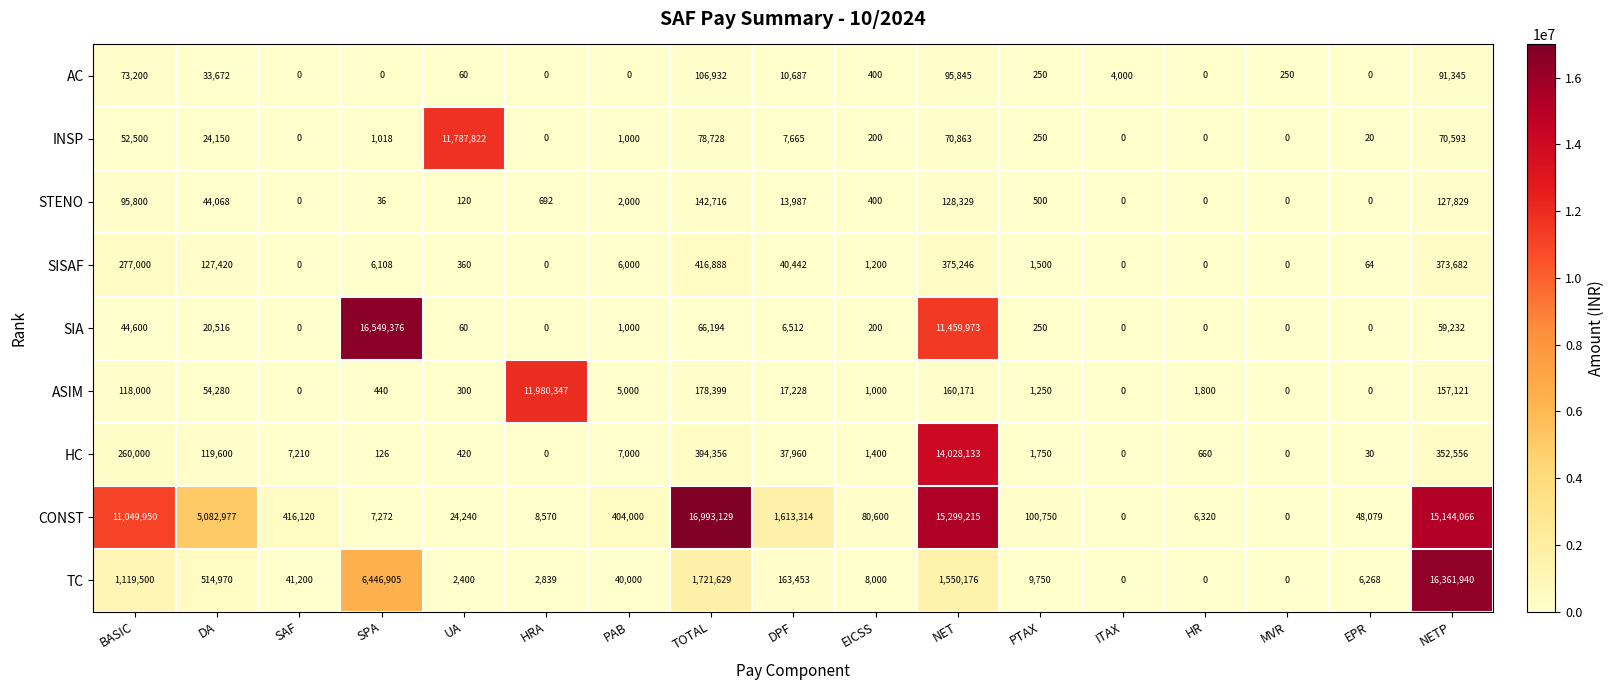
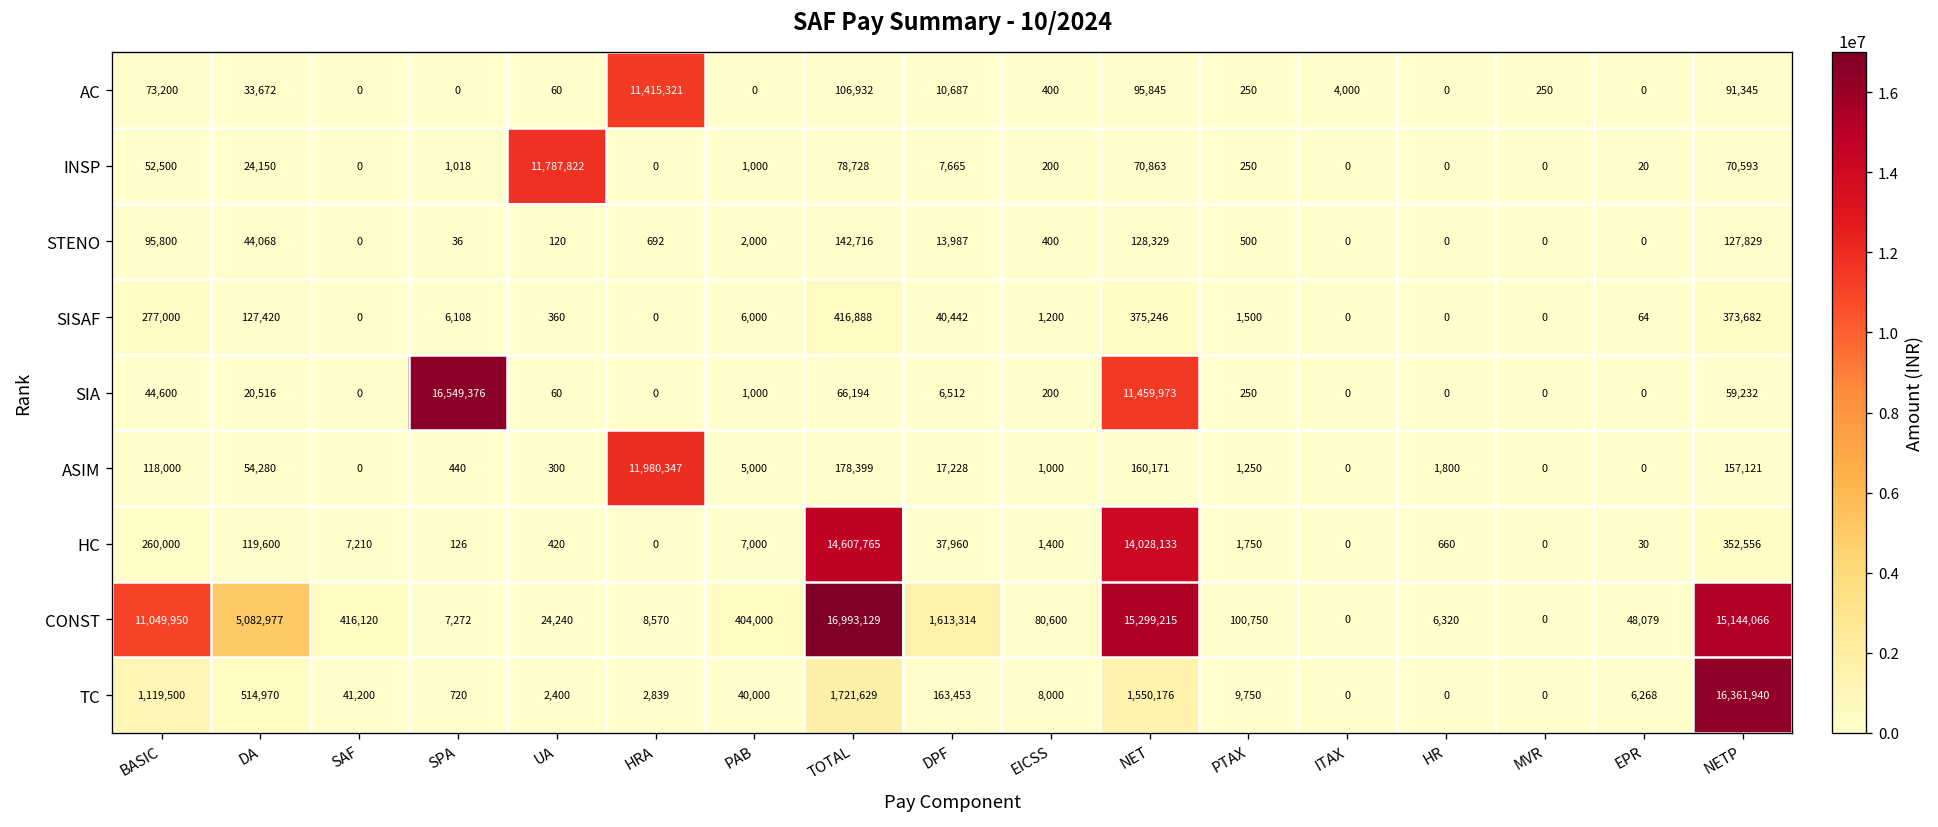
AC, HRA: 0 -> 11,415,321
HC, TOTAL: 394,356 -> 14,607,765
TC, SPA: 6,446,905 -> 720
